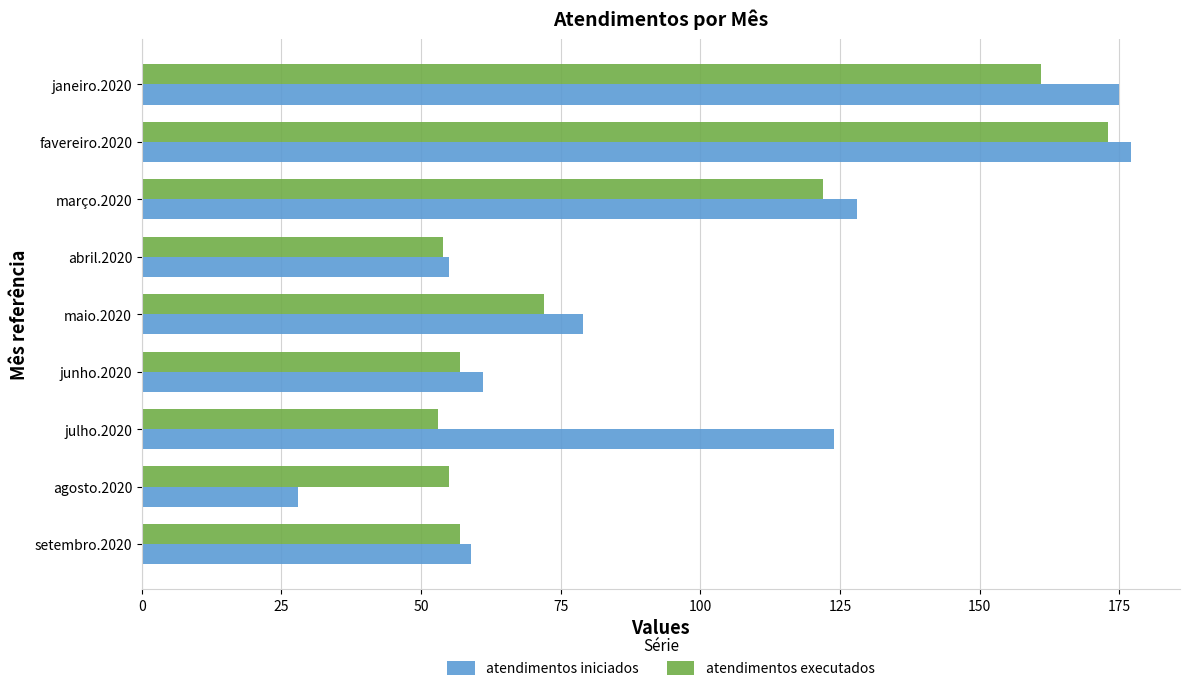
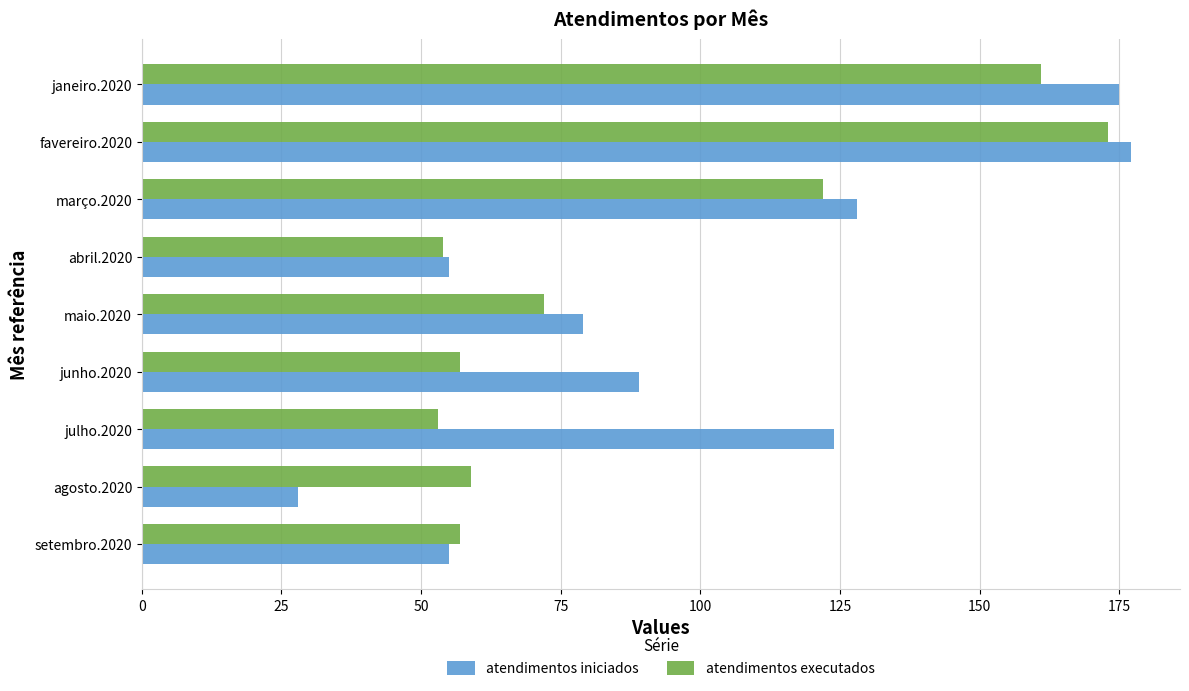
atendimentos iniciados, junho.2020: 61 -> 89
atendimentos executados, agosto.2020: 55 -> 59
atendimentos iniciados, setembro.2020: 59 -> 55
